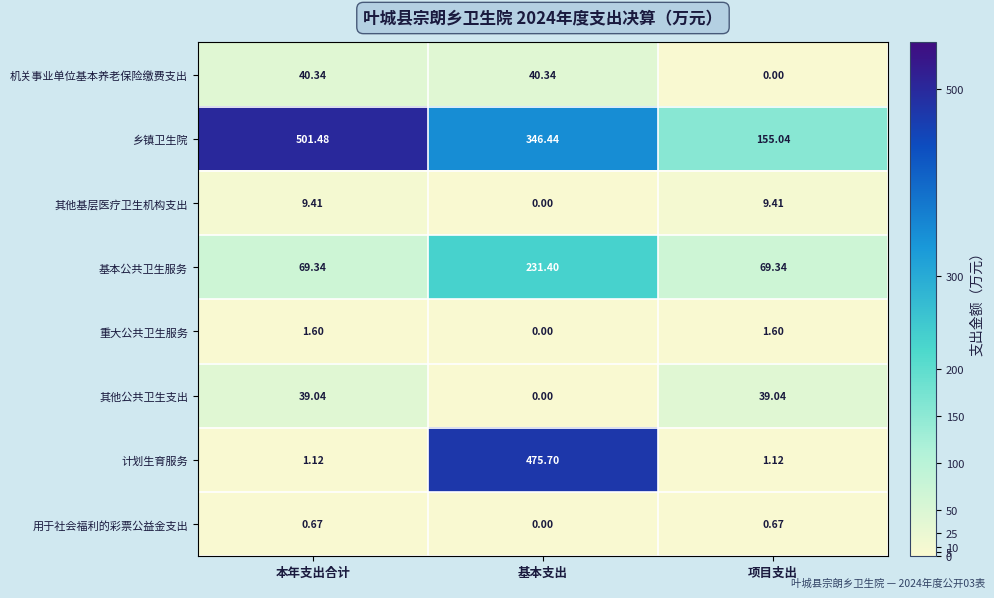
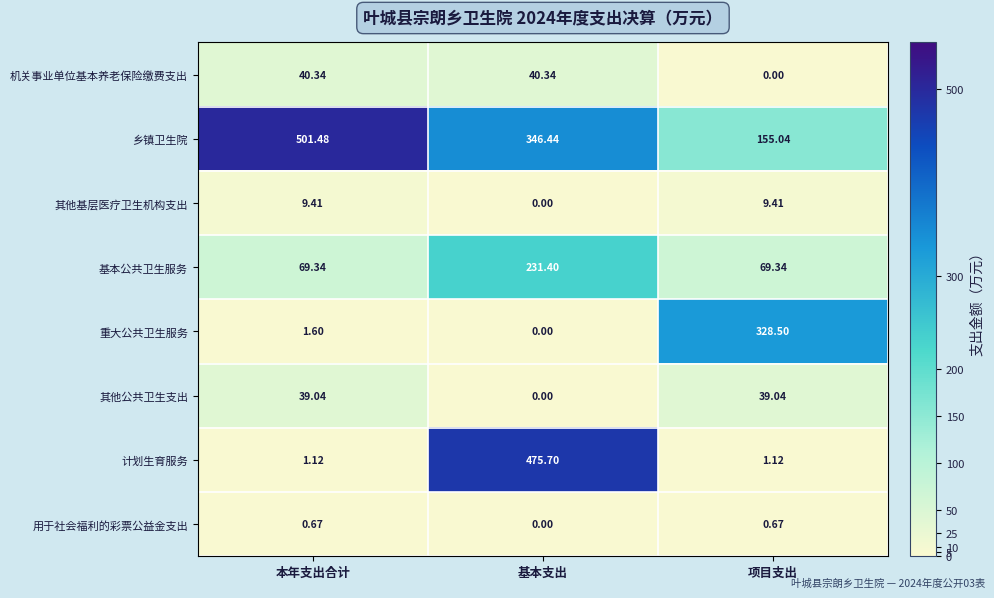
重大公共卫生服务, 项目支出: 1.60 -> 328.50
